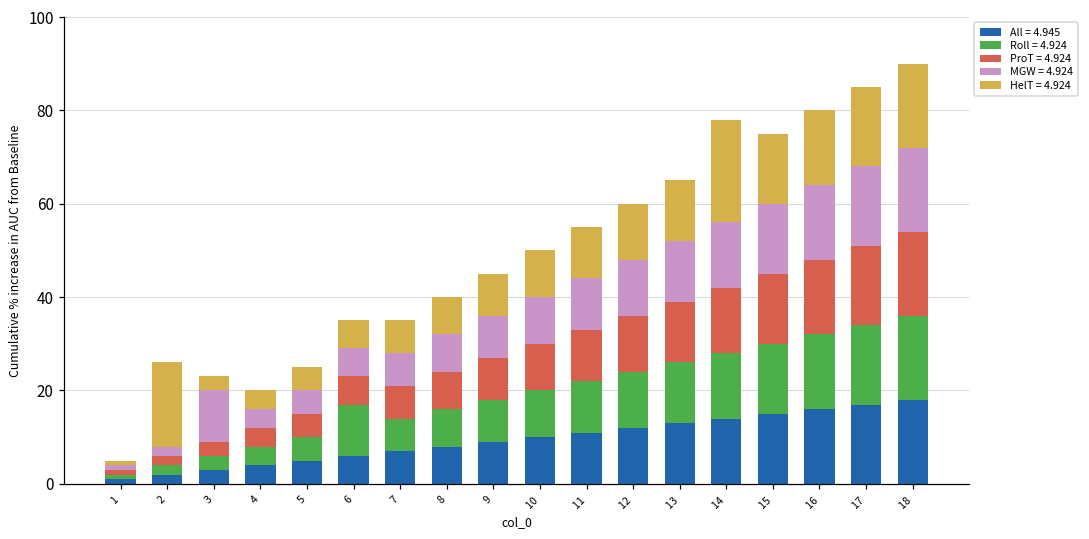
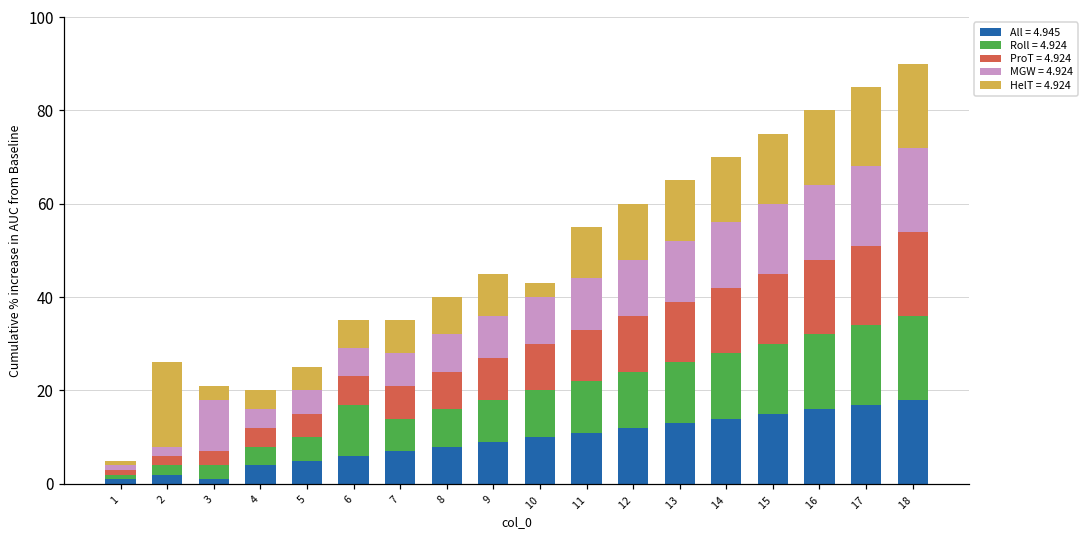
All = 4.945, 3: 3 -> 1
HelT = 4.924, 10: 10 -> 3
HelT = 4.924, 14: 22 -> 14
